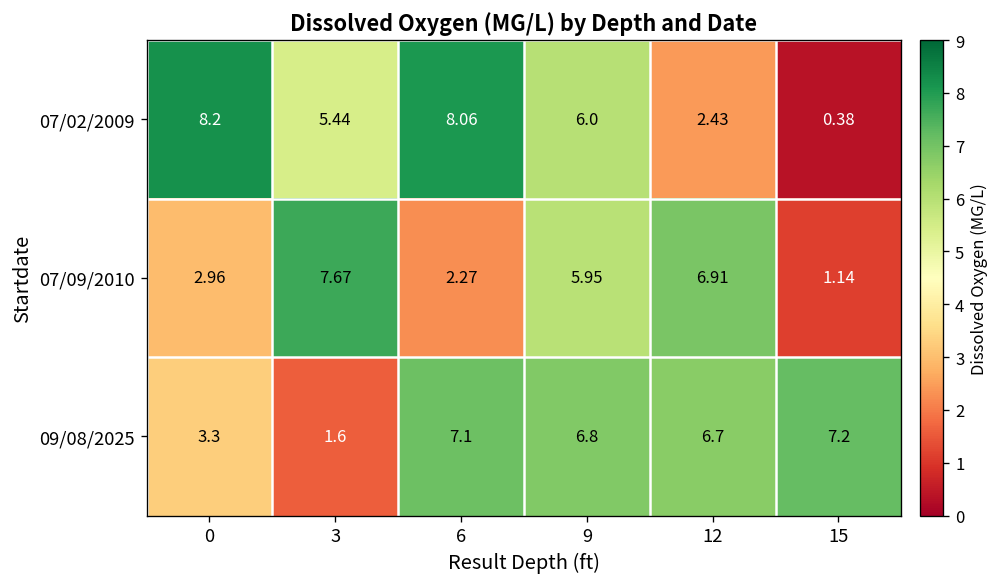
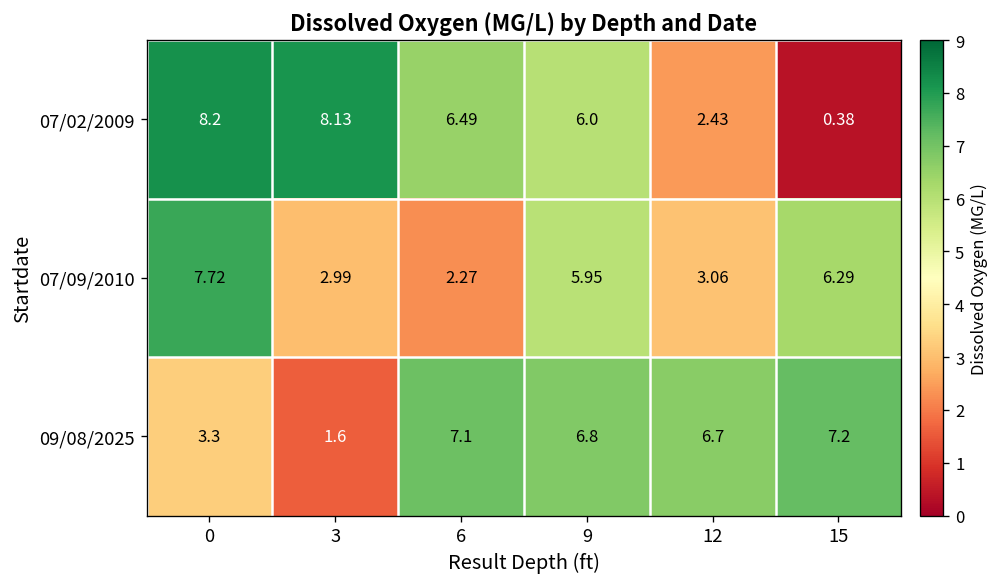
07/02/2009, 3: 5.44 -> 8.13
07/02/2009, 6: 8.06 -> 6.49
07/09/2010, 0: 2.96 -> 7.72
07/09/2010, 3: 7.67 -> 2.99
07/09/2010, 12: 6.91 -> 3.06
07/09/2010, 15: 1.14 -> 6.29
